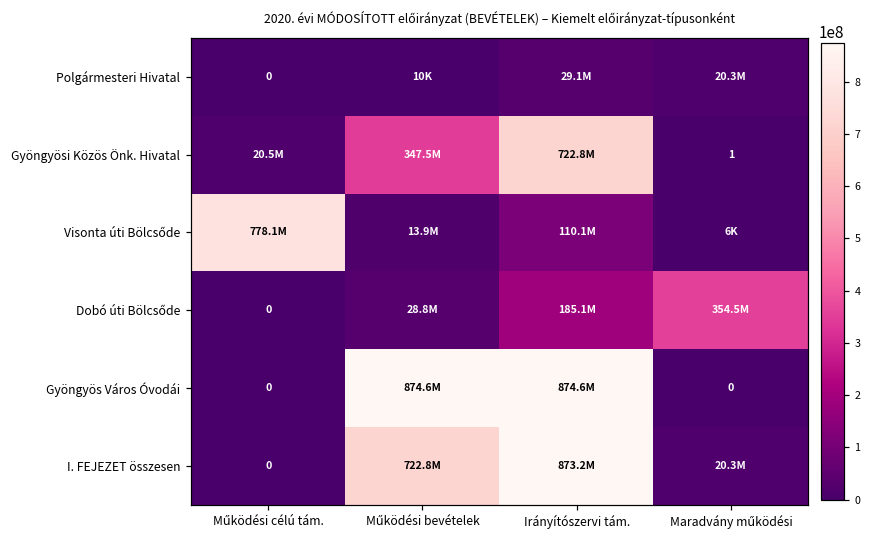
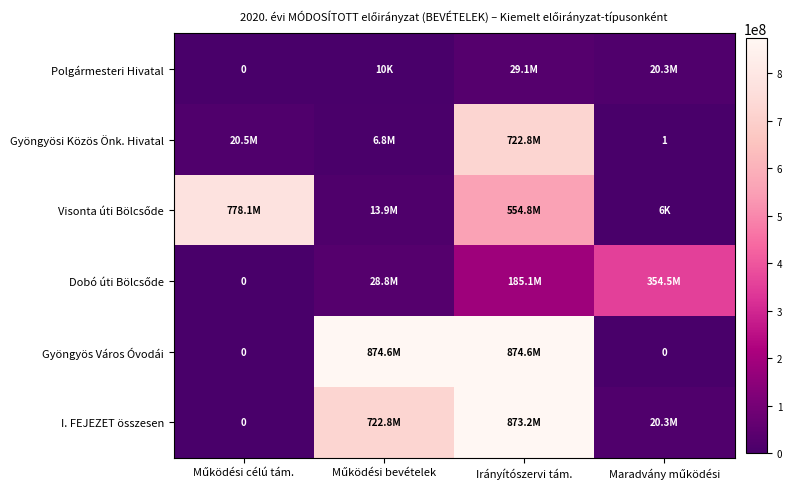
Gyöngyösi Közös Önk. Hivatal, Működési bevételek: 347.5M -> 6.8M
Visonta úti Bölcsőde, Irányítószervi tám.: 110.1M -> 554.8M
